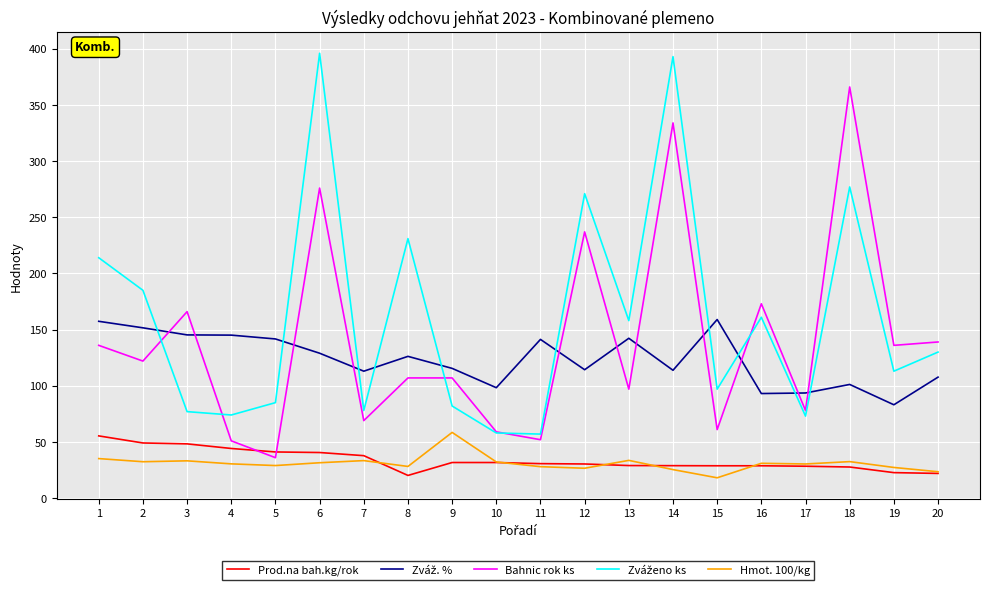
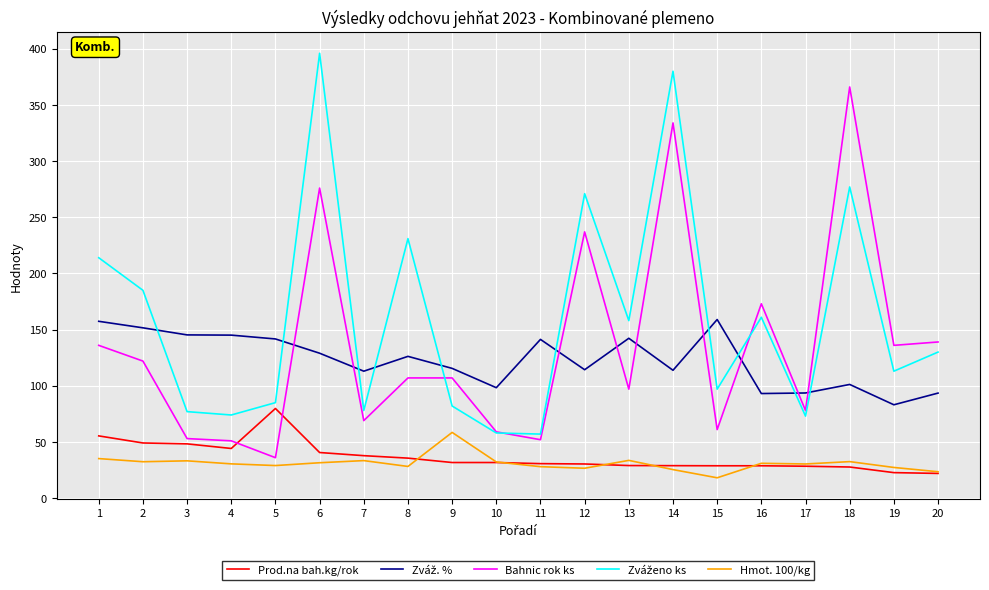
Bahnic rok ks, 3: 166 -> 53
Prod.na bah.kg/rok, 5: 41 -> 80
Prod.na bah.kg/rok, 8: 20 -> 36
Zváženo ks, 14: 393 -> 380
Zváž. %, 20: 108 -> 94
